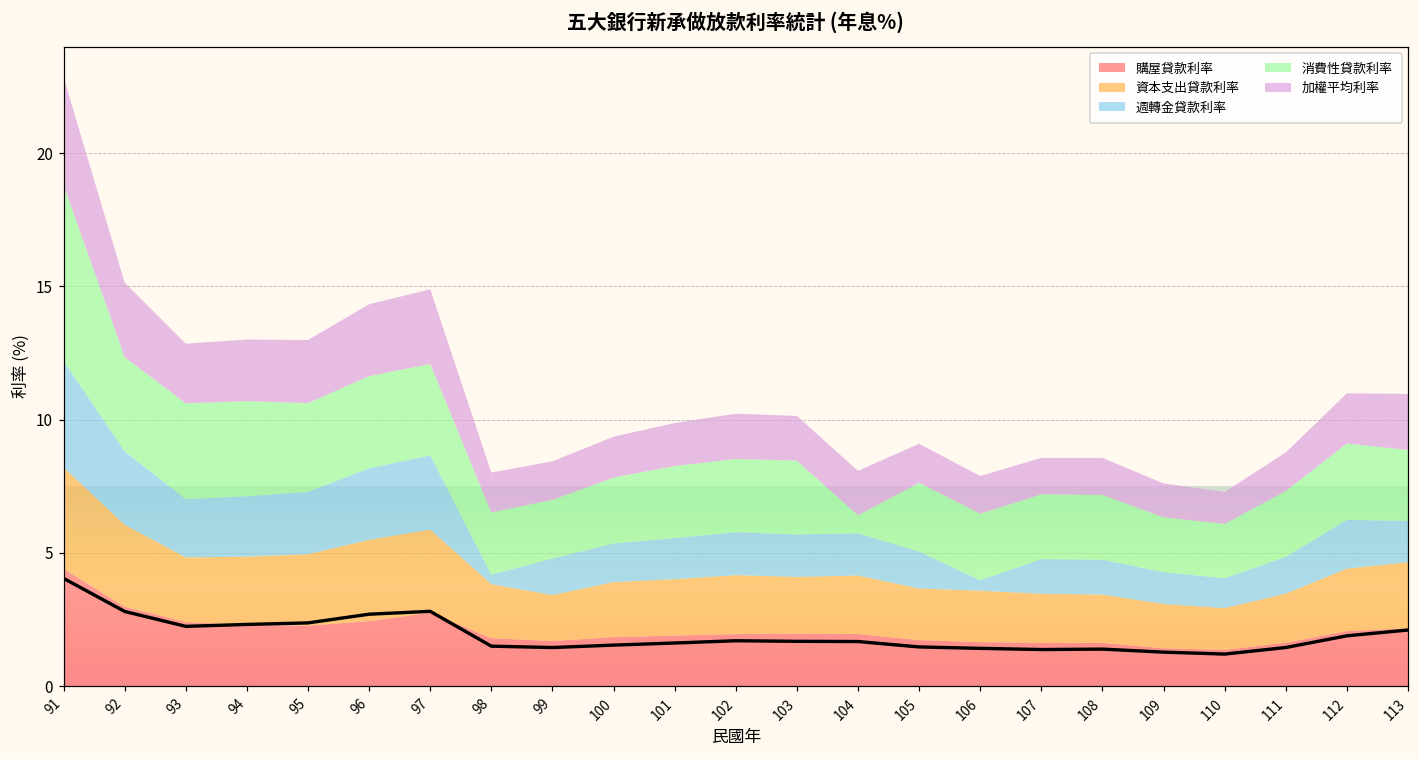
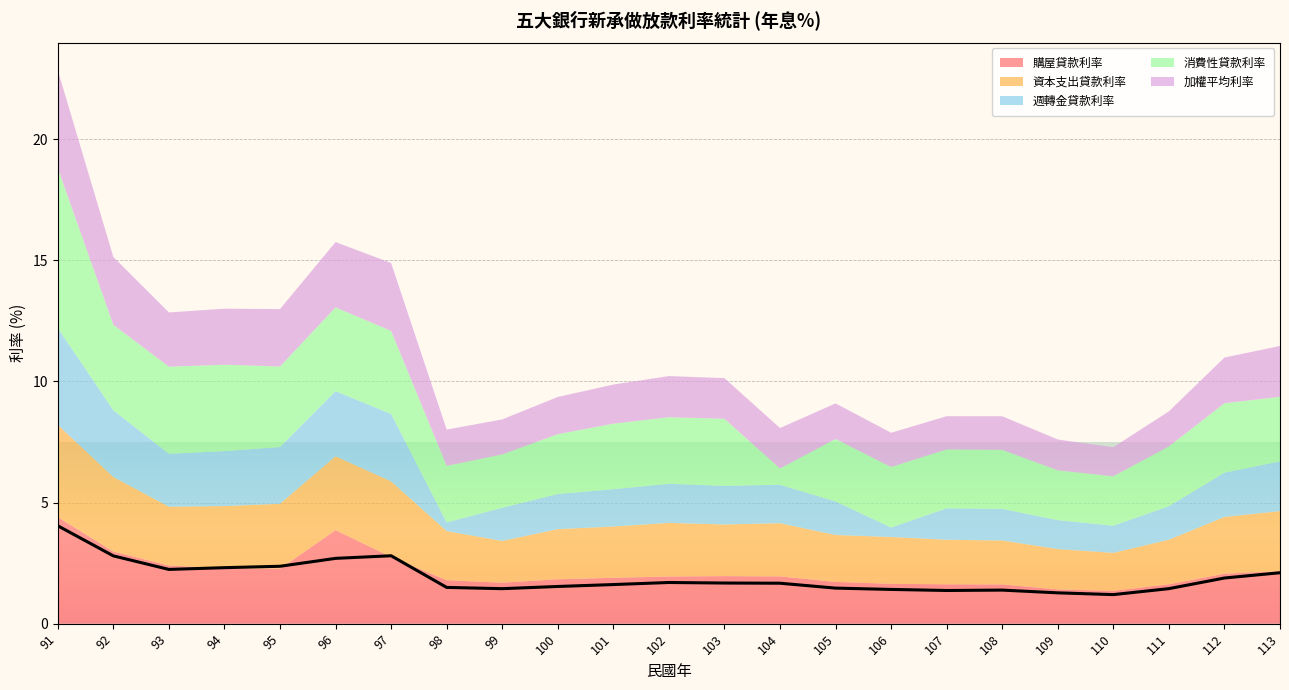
購屋貸款利率, 96: 2.4 -> 3.9
週轉金貸款利率, 113: 1.6 -> 2.1
